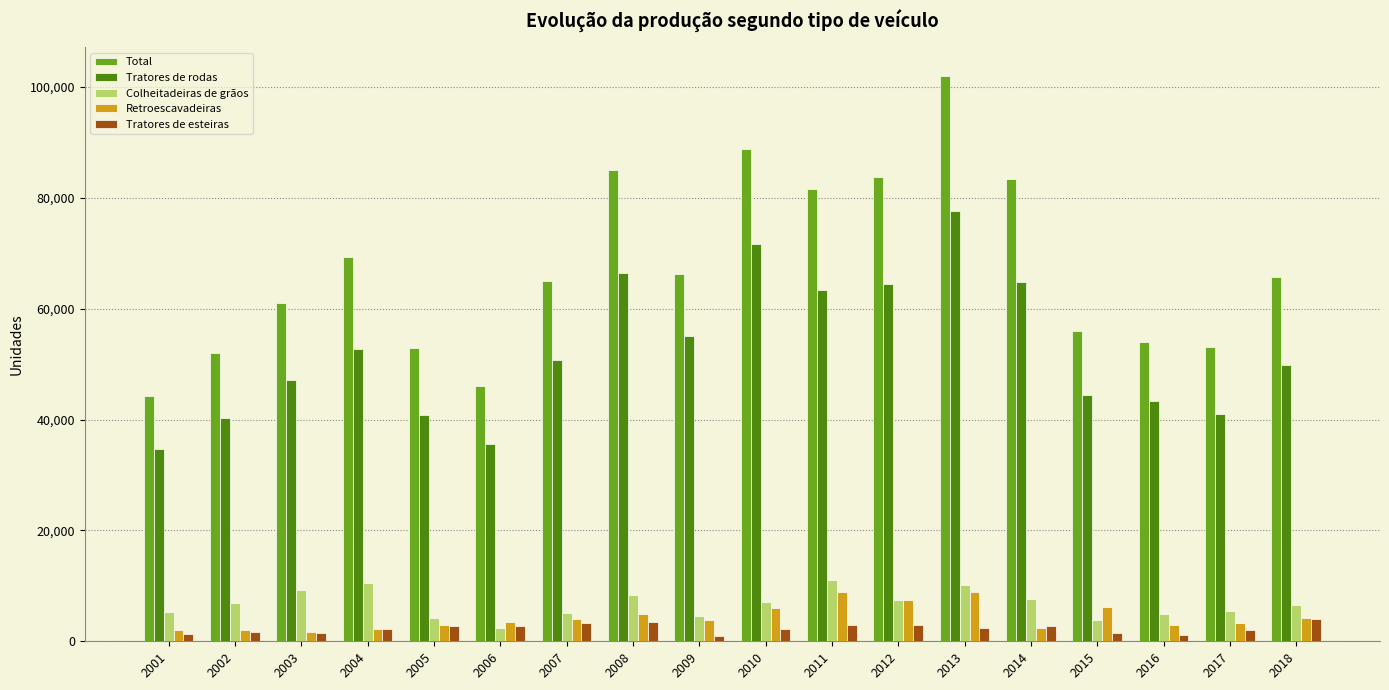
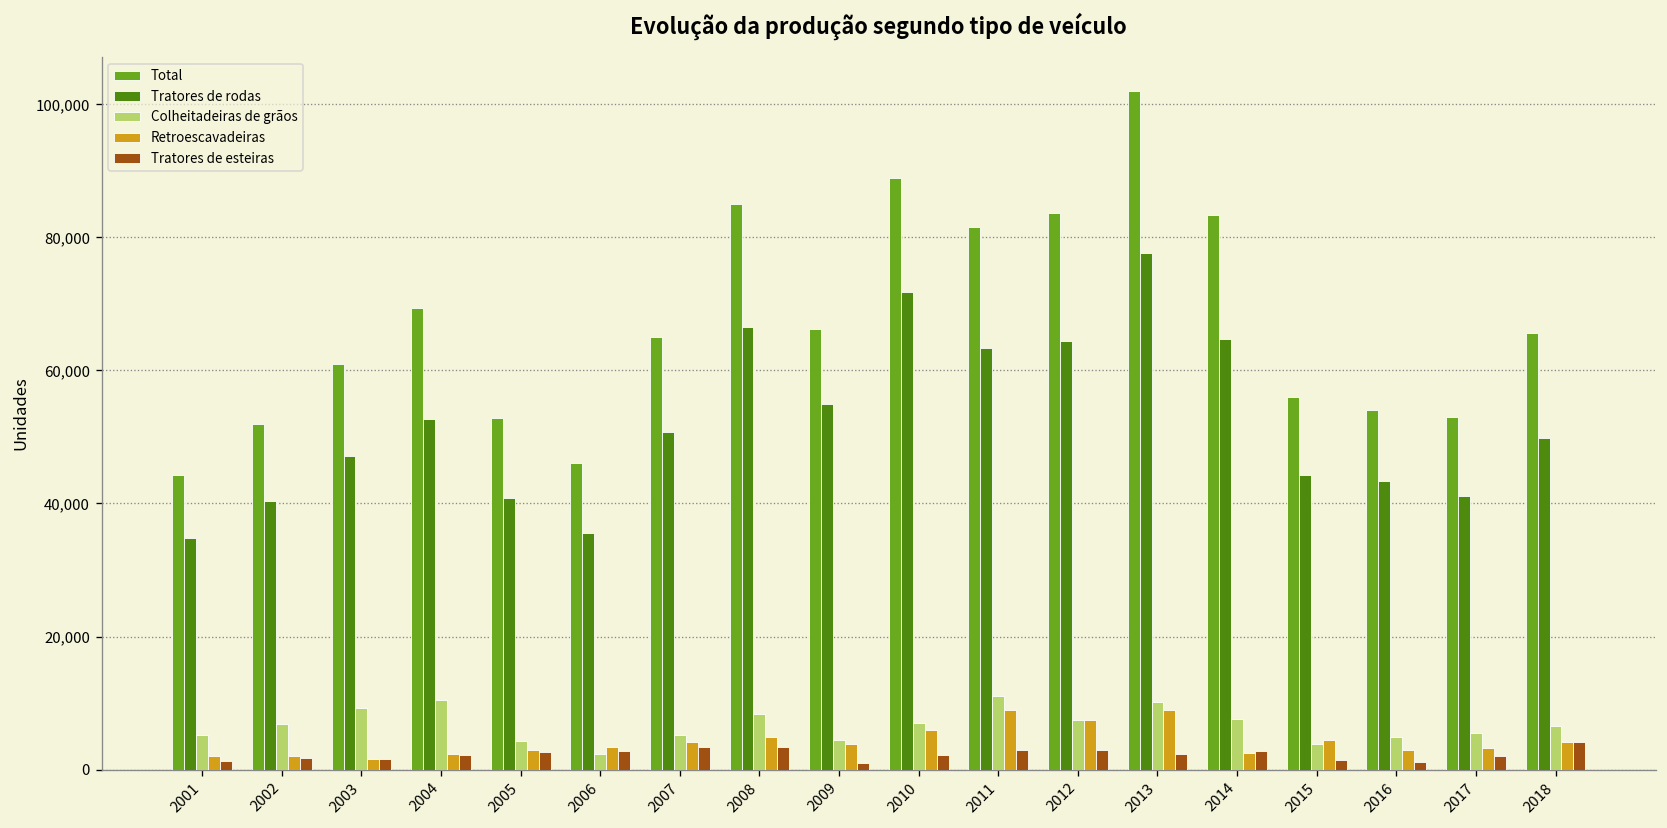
Retroescavadeiras, 2015: 6,000 -> 4,000
